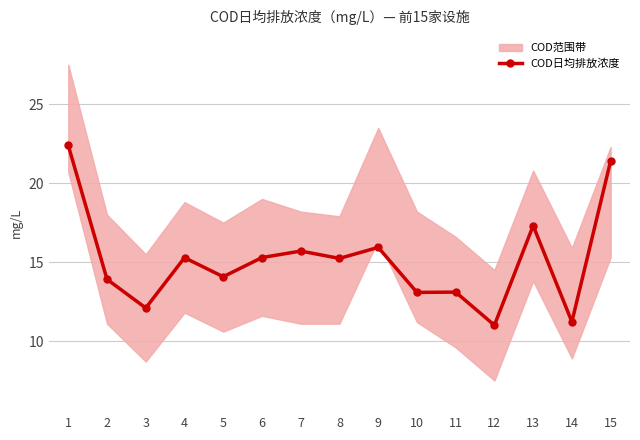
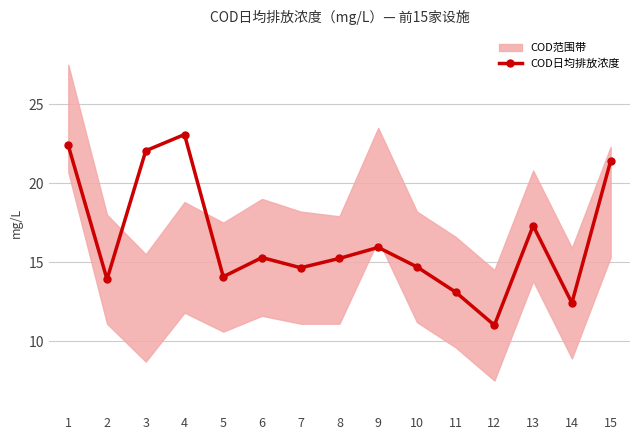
COD日均排放浓度, 3: 12.1 -> 22.1
COD日均排放浓度, 4: 15.3 -> 23.1
COD日均排放浓度, 7: 15.7 -> 14.6
COD日均排放浓度, 10: 13.1 -> 14.7
COD日均排放浓度, 14: 11.2 -> 12.4
